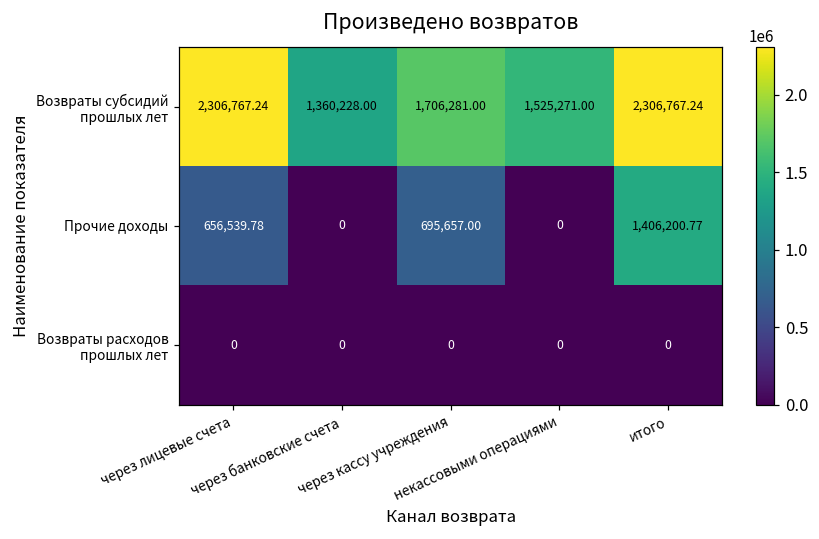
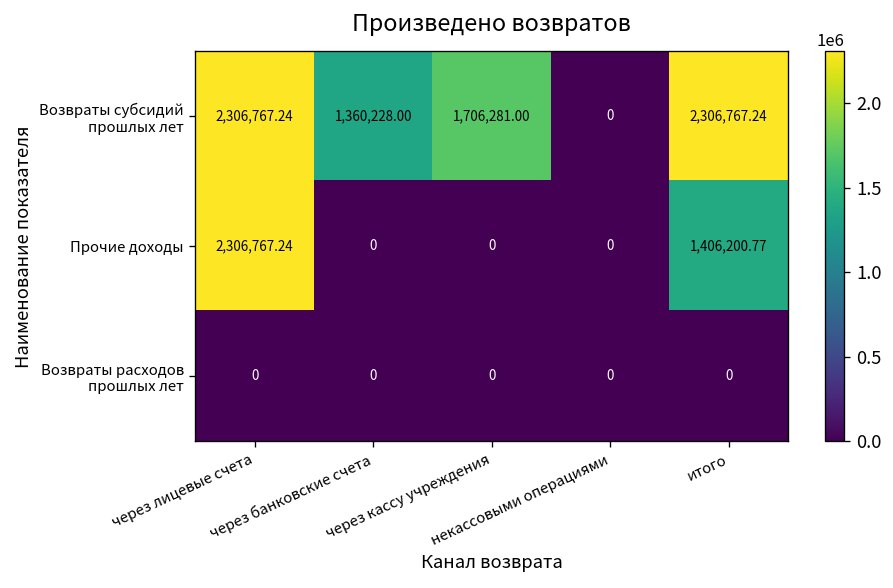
Возвраты субсидий прошлых лет, некассовыми операциями: 1,525,271.00 -> 0
Прочие доходы, через лицевые счета: 656,539.78 -> 2,306,767.24
Прочие доходы, через кассу учреждения: 695,657.00 -> 0
